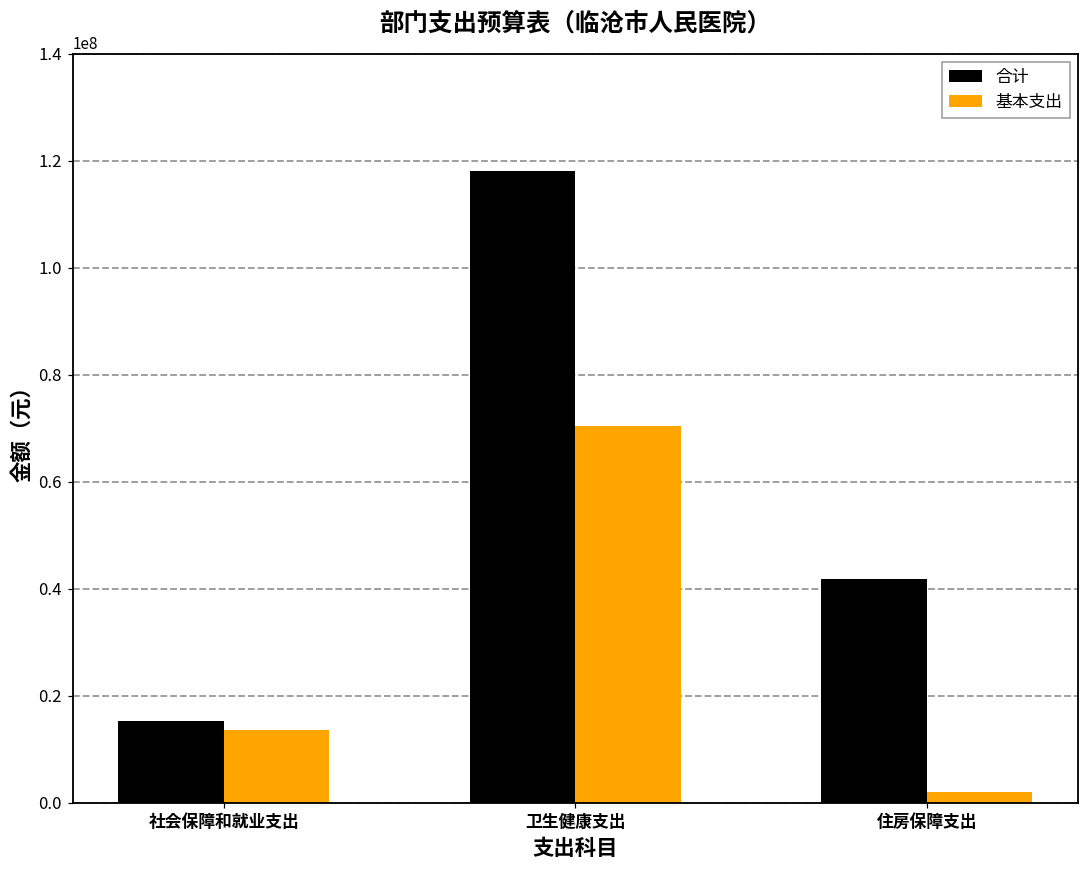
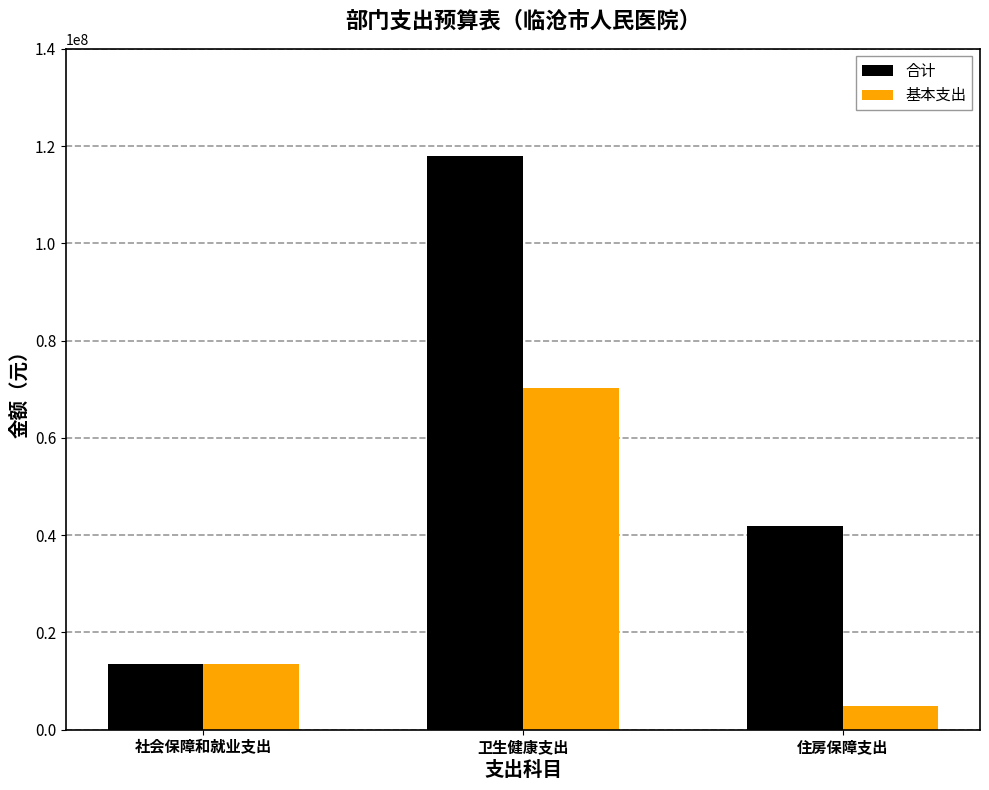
合计, 社会保障和就业支出: 15000000 -> 14000000
基本支出, 住房保障支出: 2000000 -> 5000000
